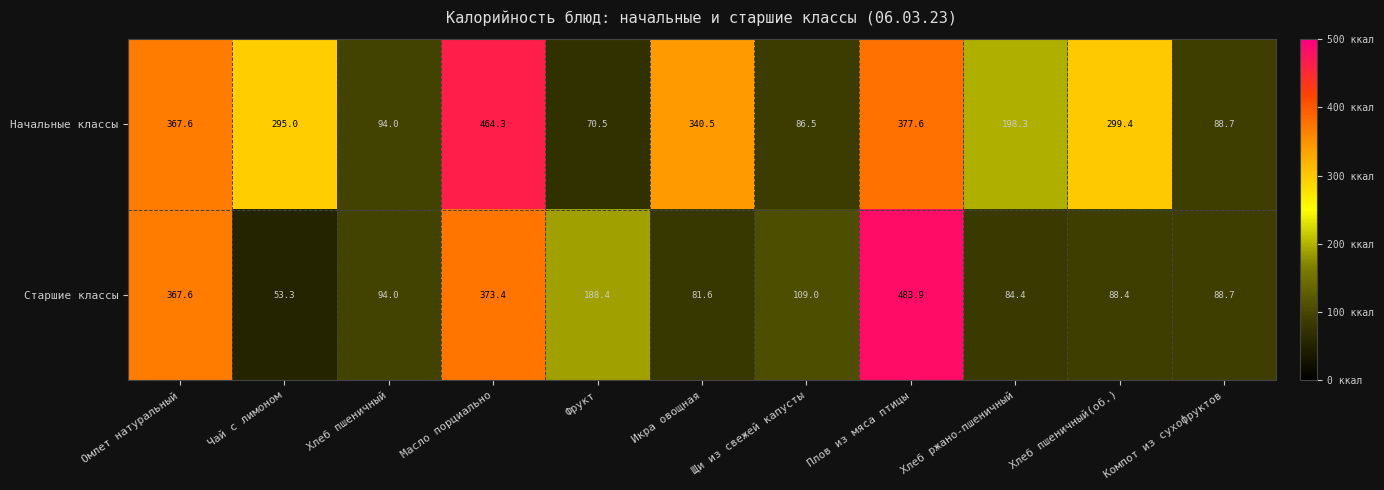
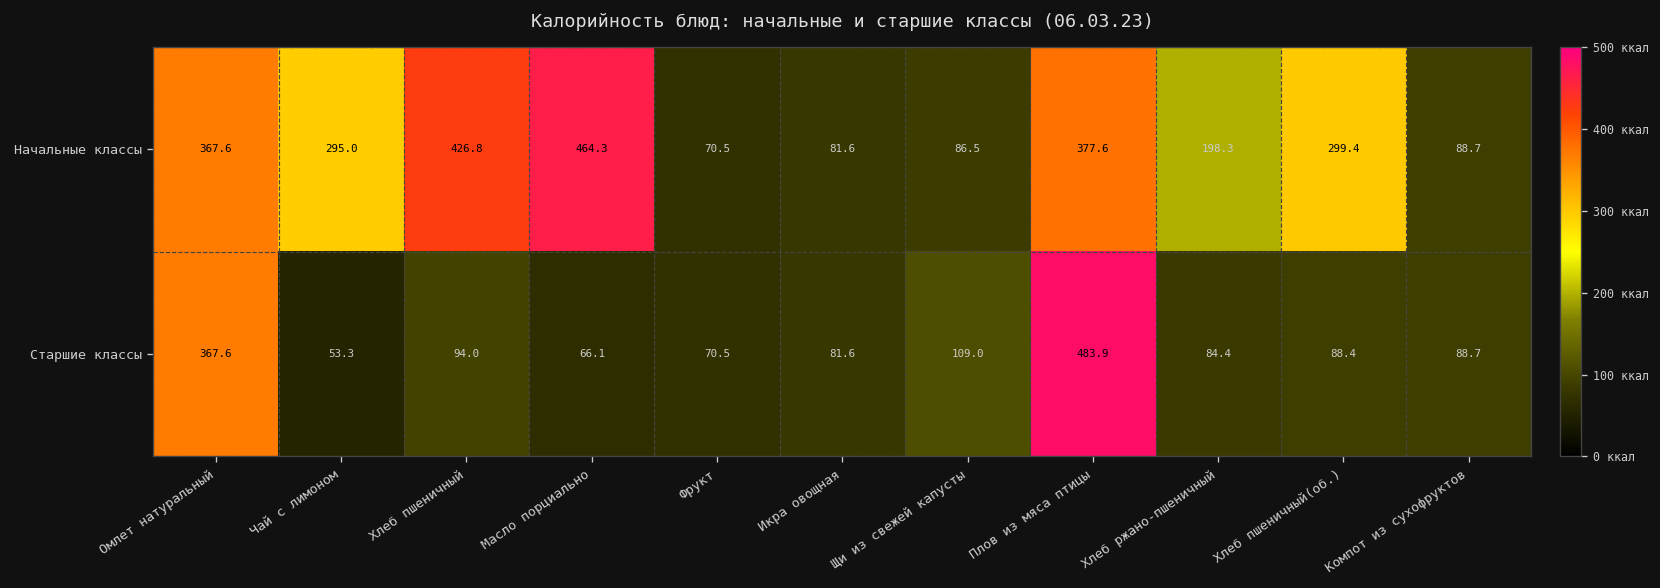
Начальные классы, Хлеб пшеничный: 94.0 -> 426.8
Начальные классы, Икра овощная: 340.5 -> 81.6
Старшие классы, Масло порциально: 373.4 -> 66.1
Старшие классы, Фрукт: 188.4 -> 70.5
